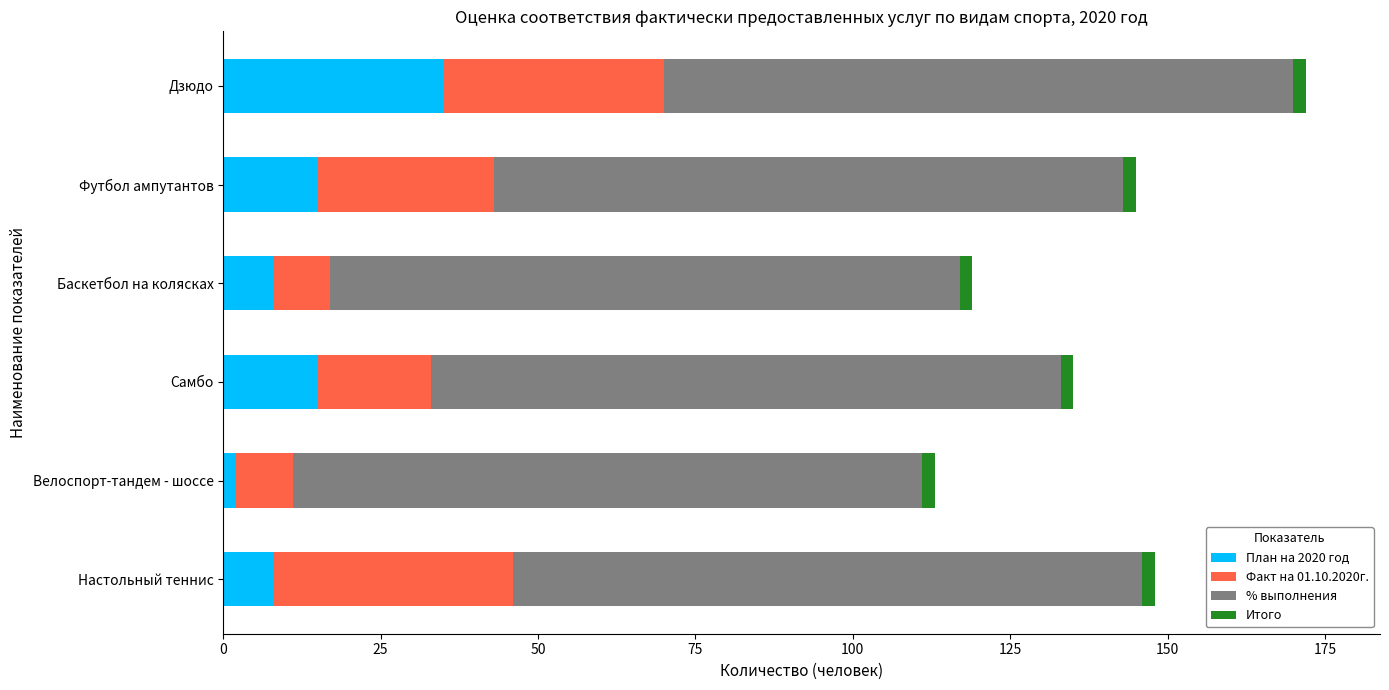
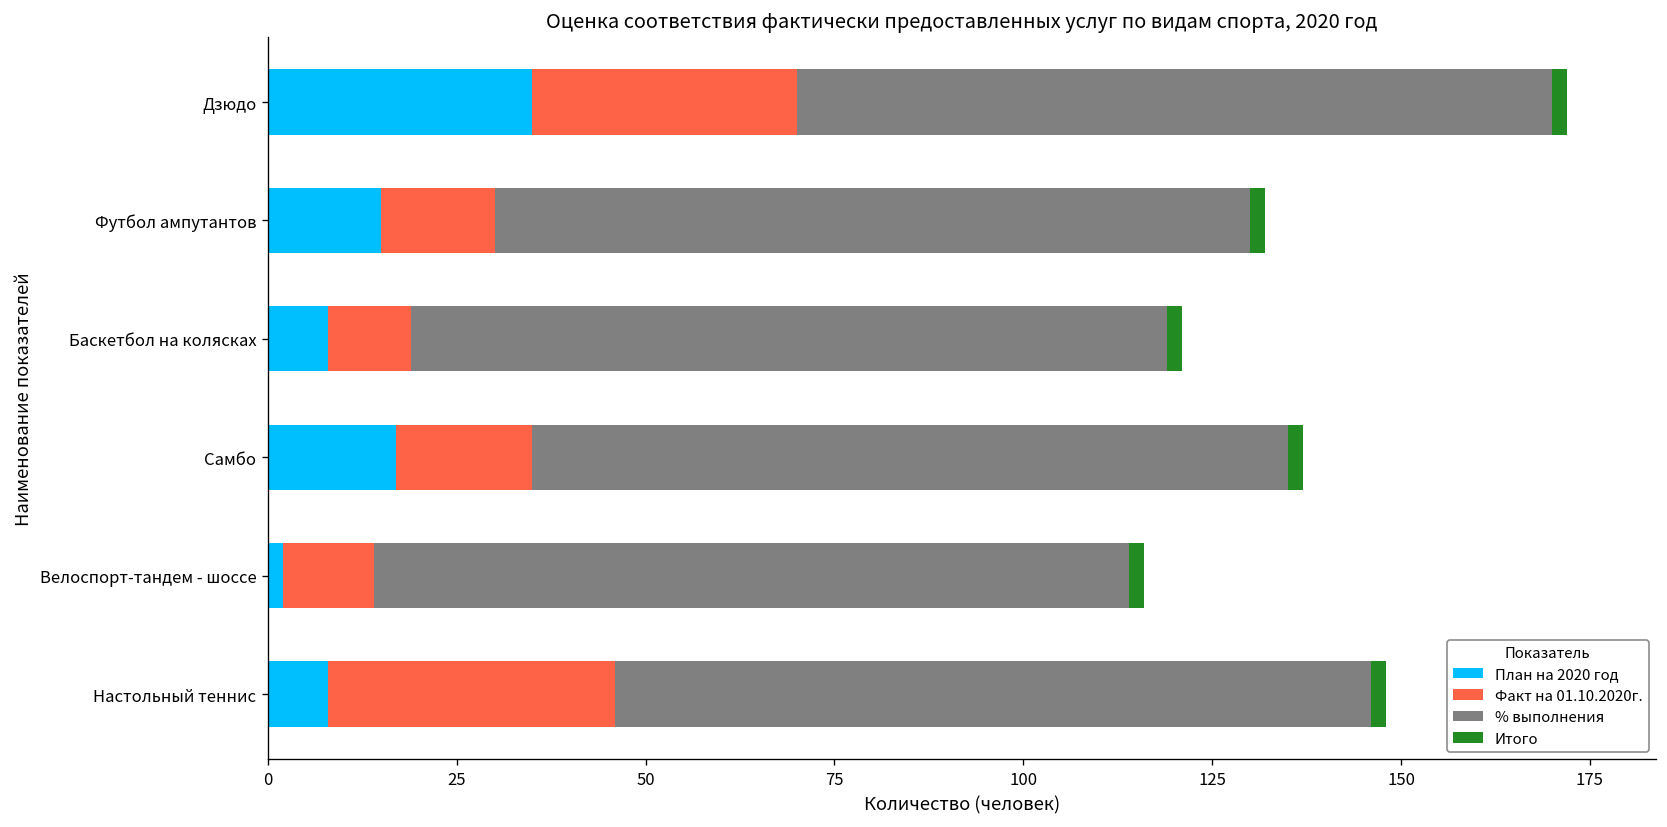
Факт на 01.10.2020г., Футбол ампутантов: 28 -> 15
Факт на 01.10.2020г., Баскетбол на колясках: 9 -> 11
План на 2020 год, Самбо: 15 -> 17
Факт на 01.10.2020г., Велоспорт-тандем - шоссе: 9 -> 12
